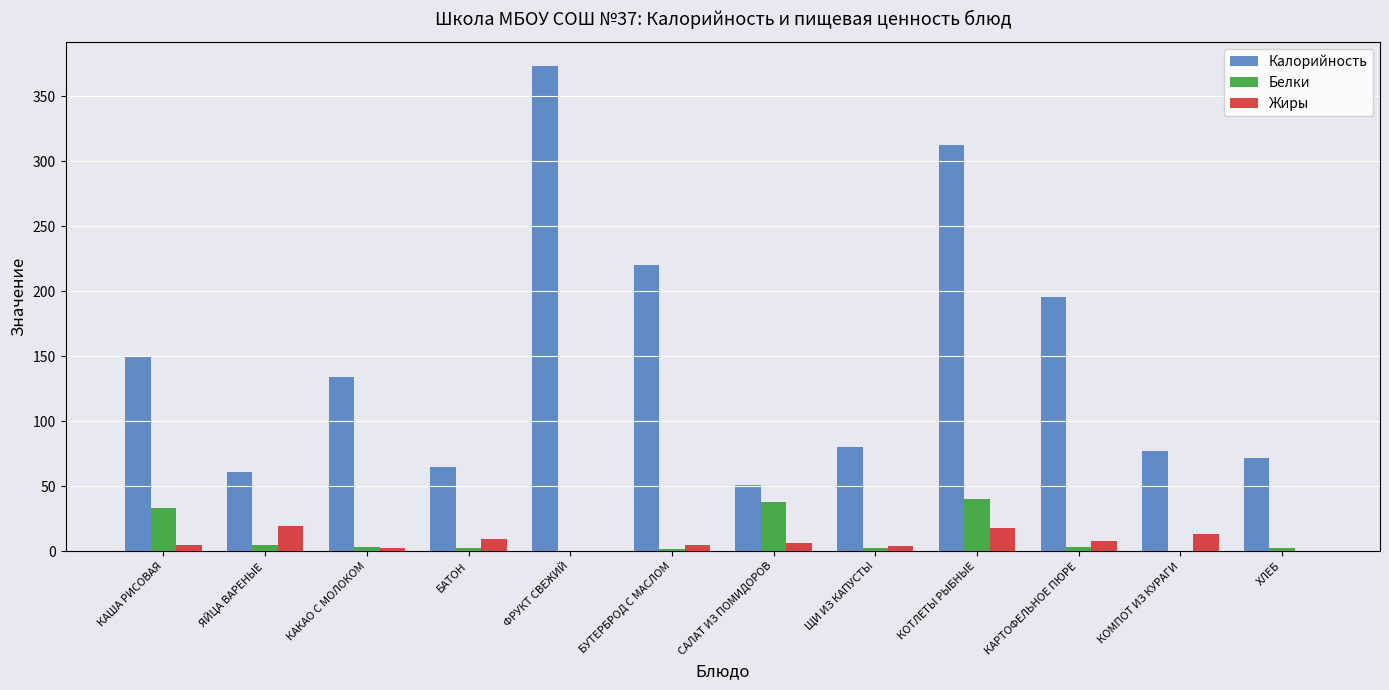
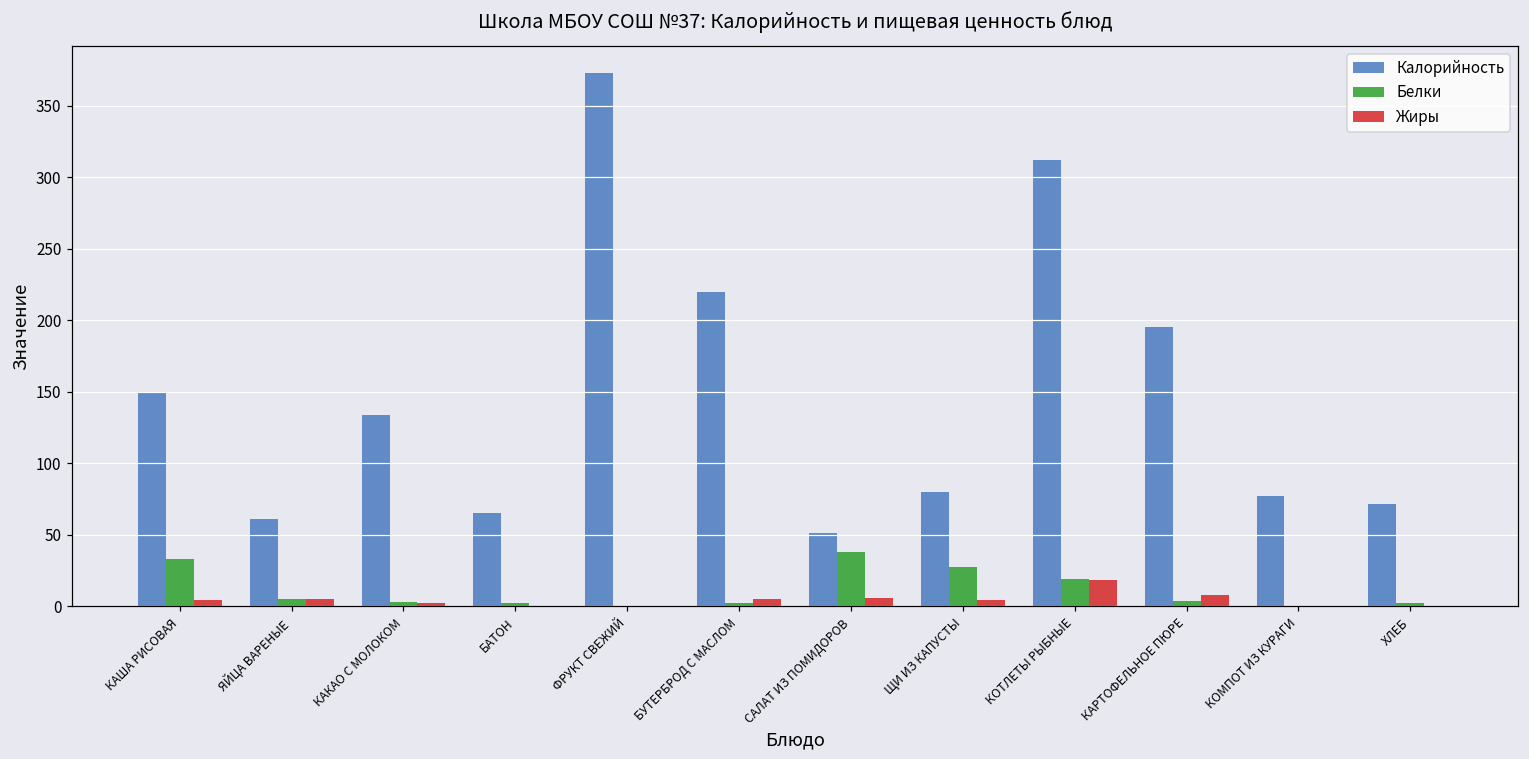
Жиры, ЯЙЦА ВАРЕНЫЕ: 19 -> 5
Жиры, БАТОН: 9 -> 0
Белки, ЩИ ИЗ КАПУСТЫ: 3 -> 28
Белки, КОТЛЕТЫ РЫБНЫЕ: 40 -> 19
Жиры, КОМПОТ ИЗ КУРАГИ: 13 -> 0
